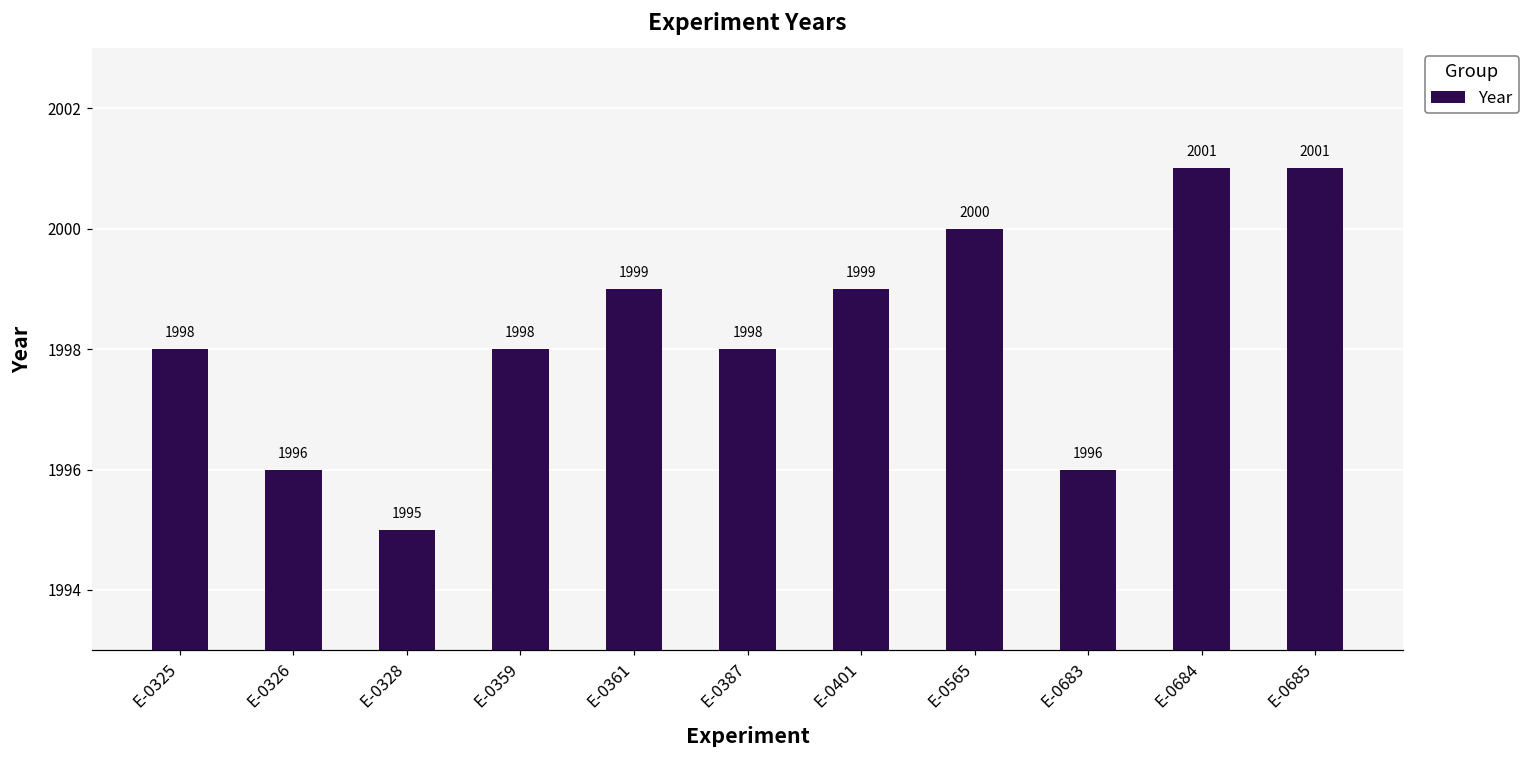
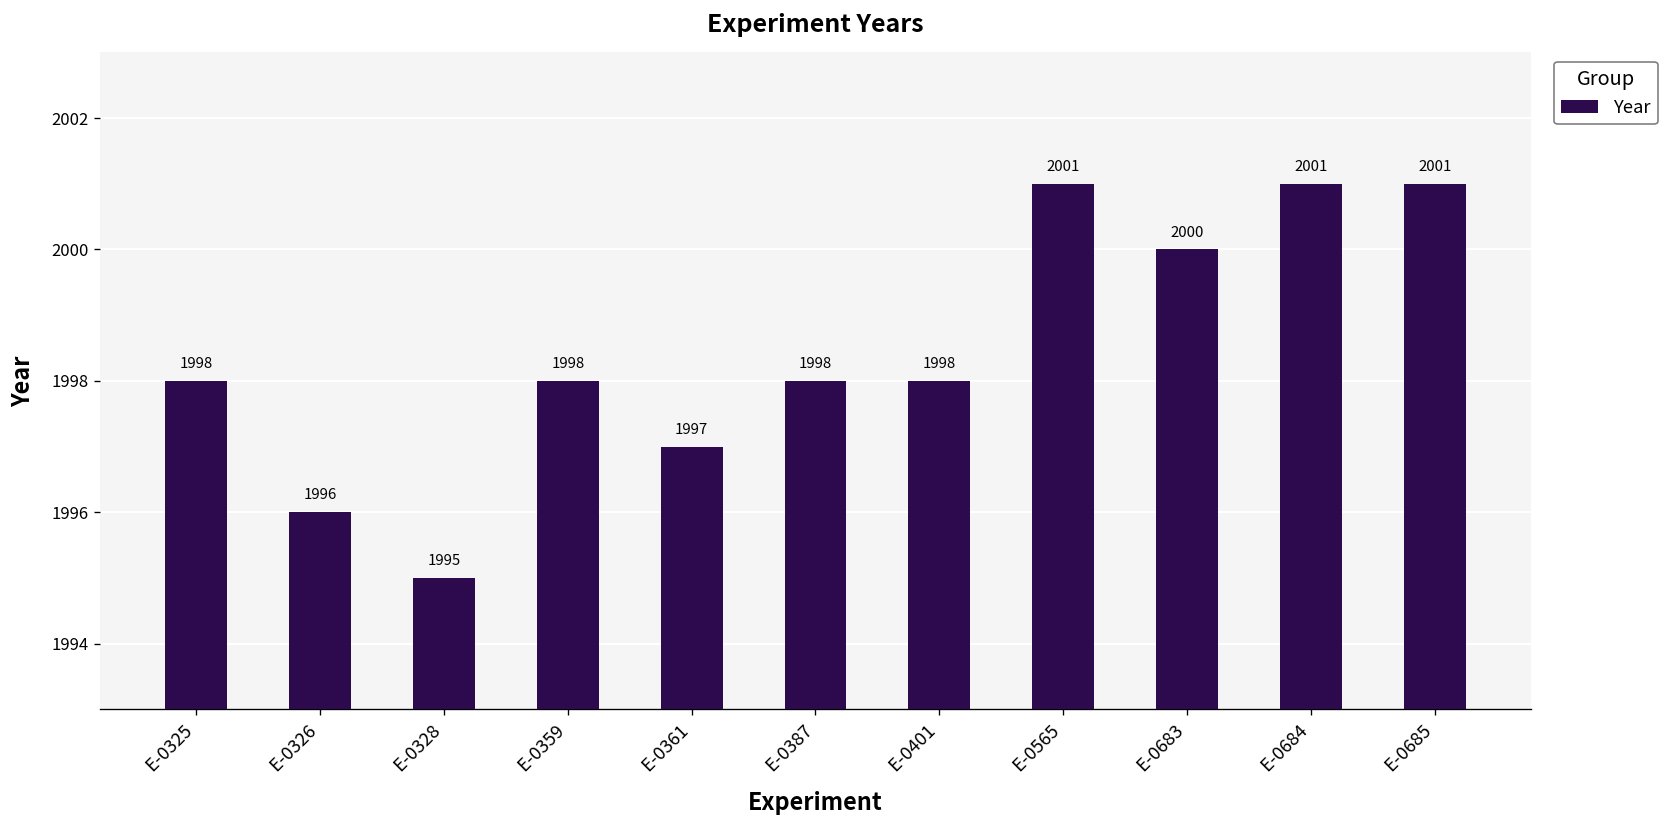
E-0361: 1999 -> 1997
E-0401: 1999 -> 1998
E-0565: 2000 -> 2001
E-0683: 1996 -> 2000
